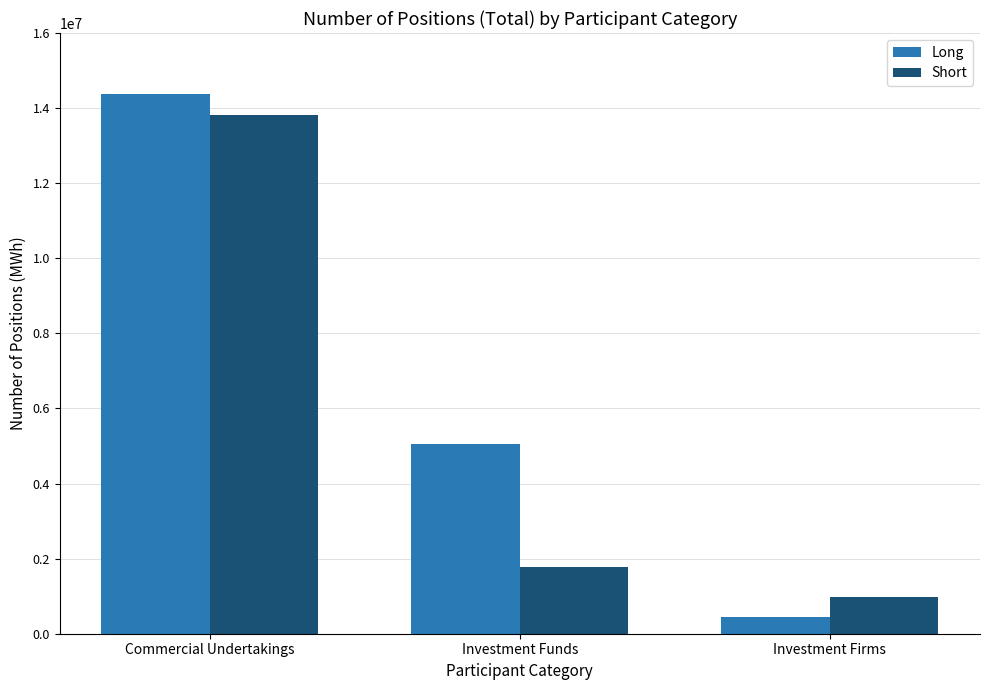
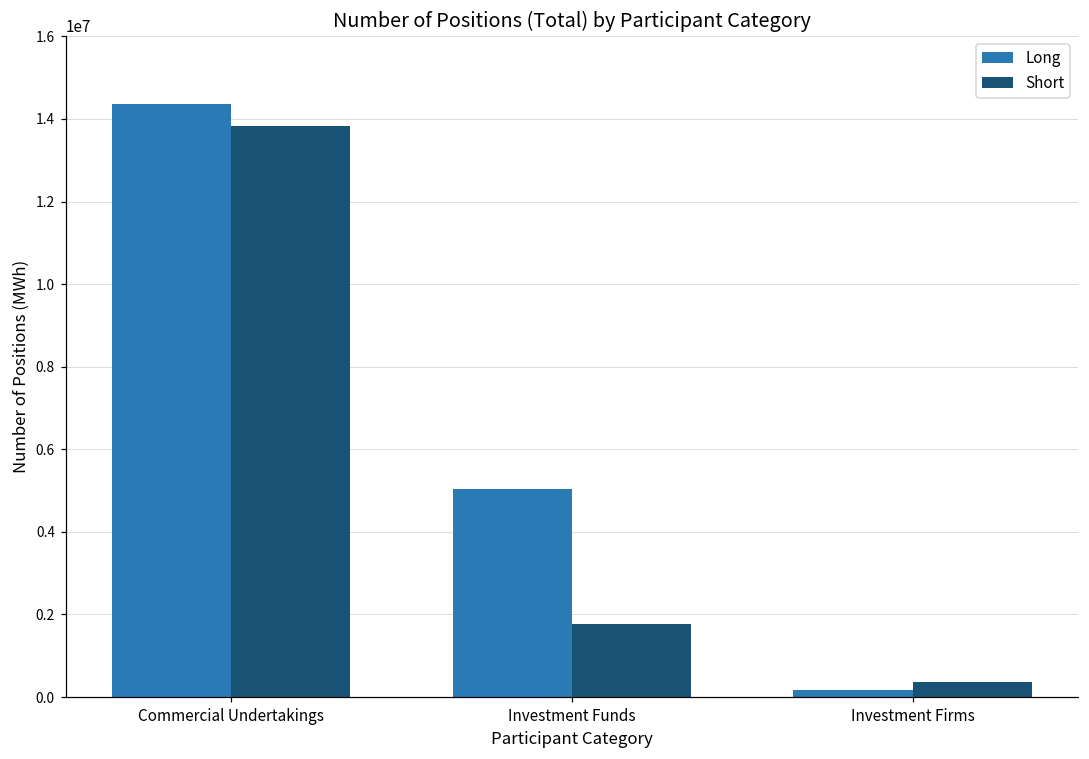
Long, Investment Firms: 400000 -> 200000
Short, Investment Firms: 1000000 -> 400000
